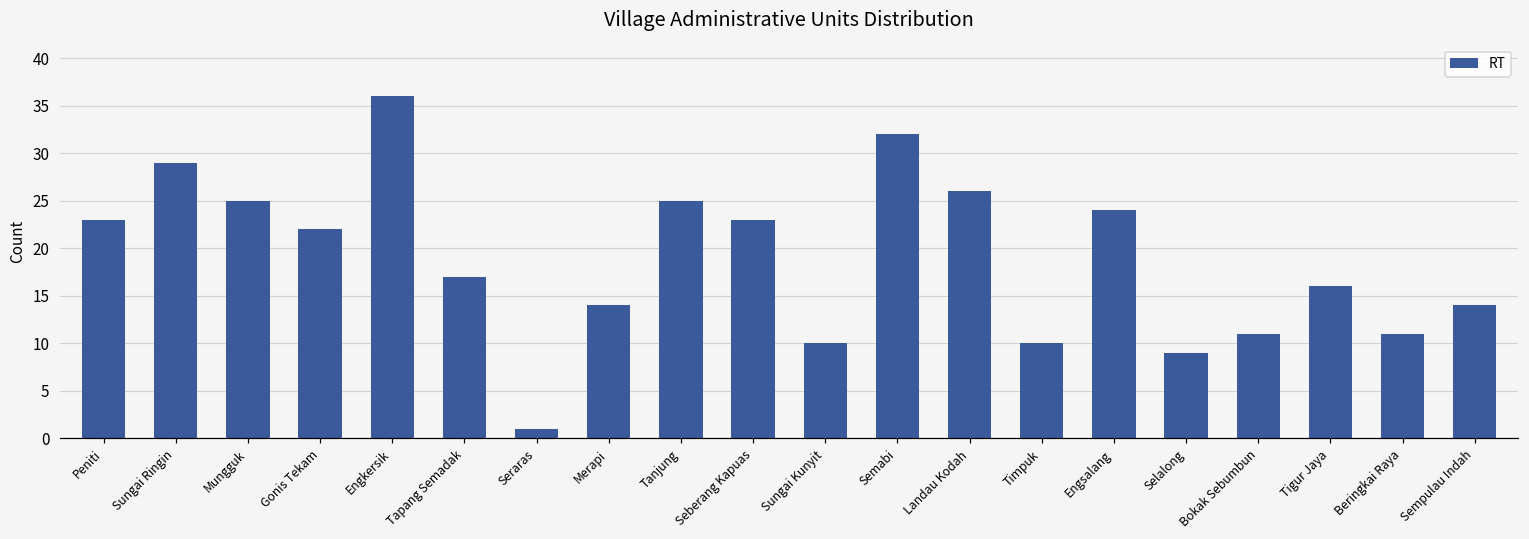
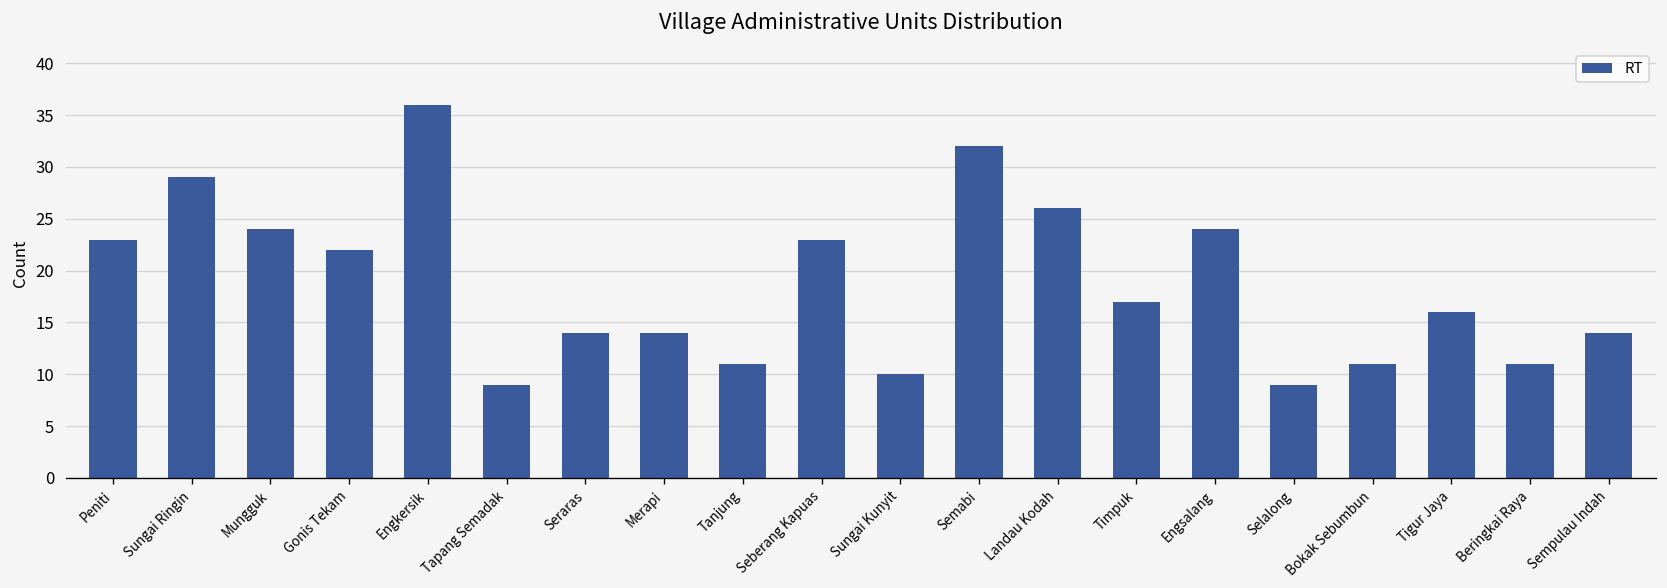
Mungguk: 25 -> 24
Tapang Semadak: 17 -> 9
Seraras: 1 -> 14
Tanjung: 25 -> 11
Timpuk: 10 -> 17
